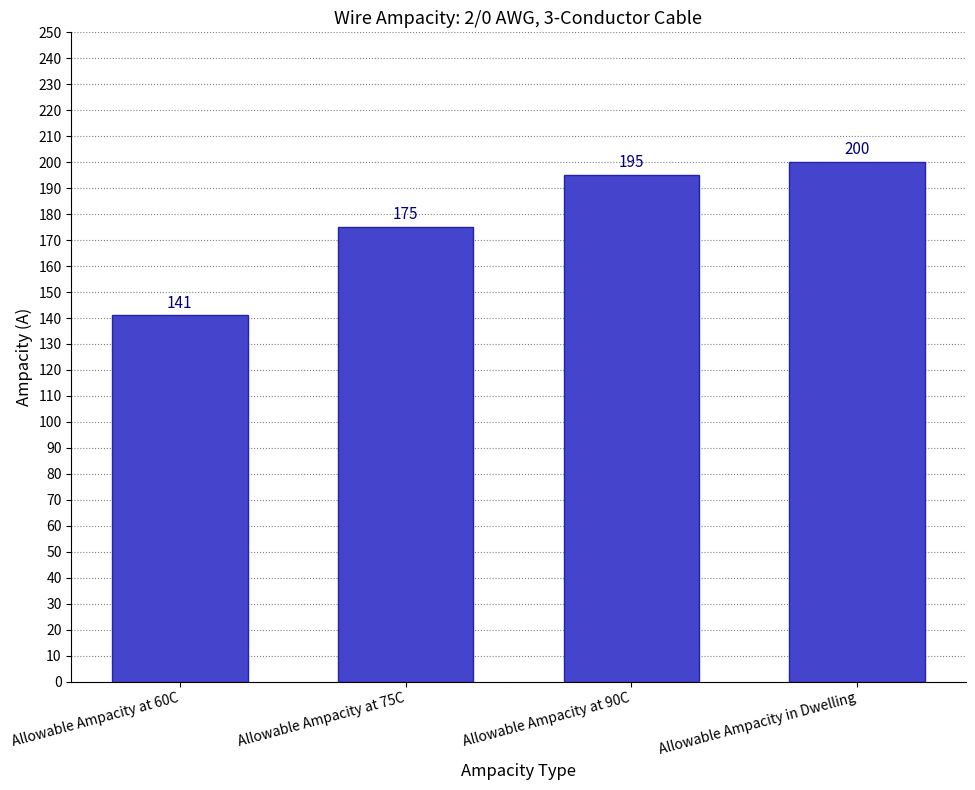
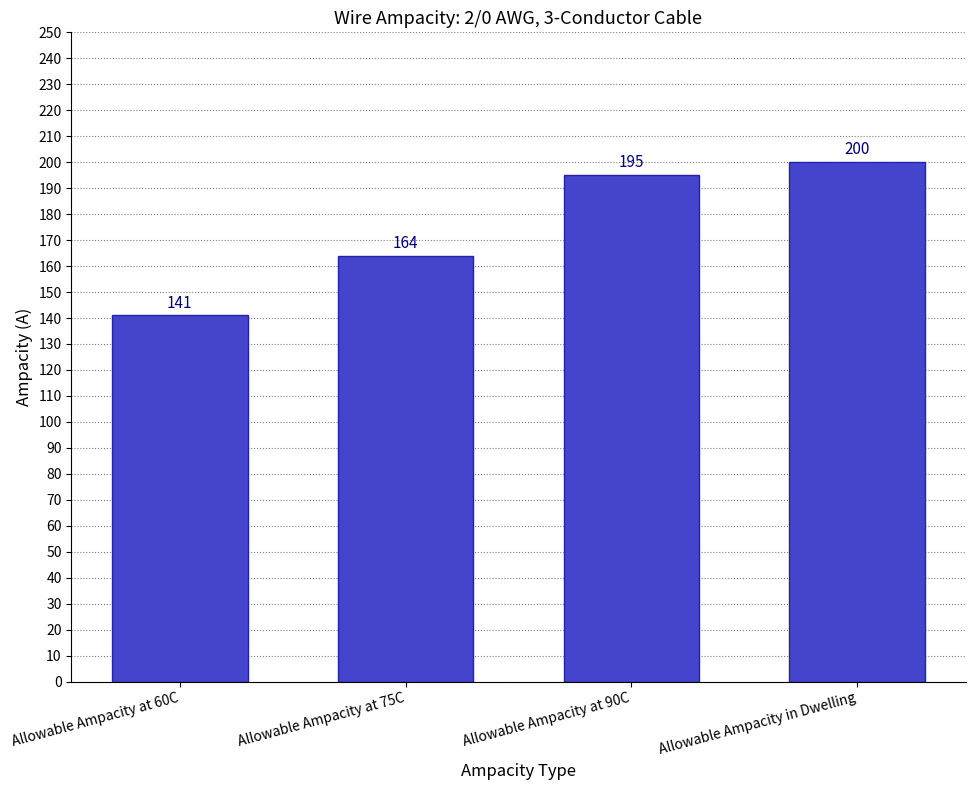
Allowable Ampacity at 75C: 175 -> 164
